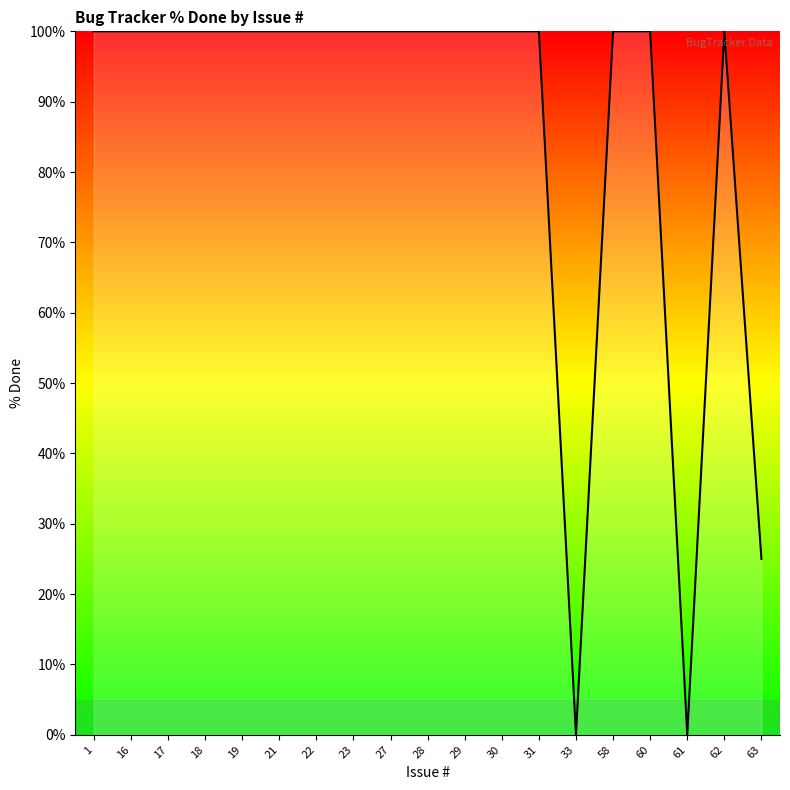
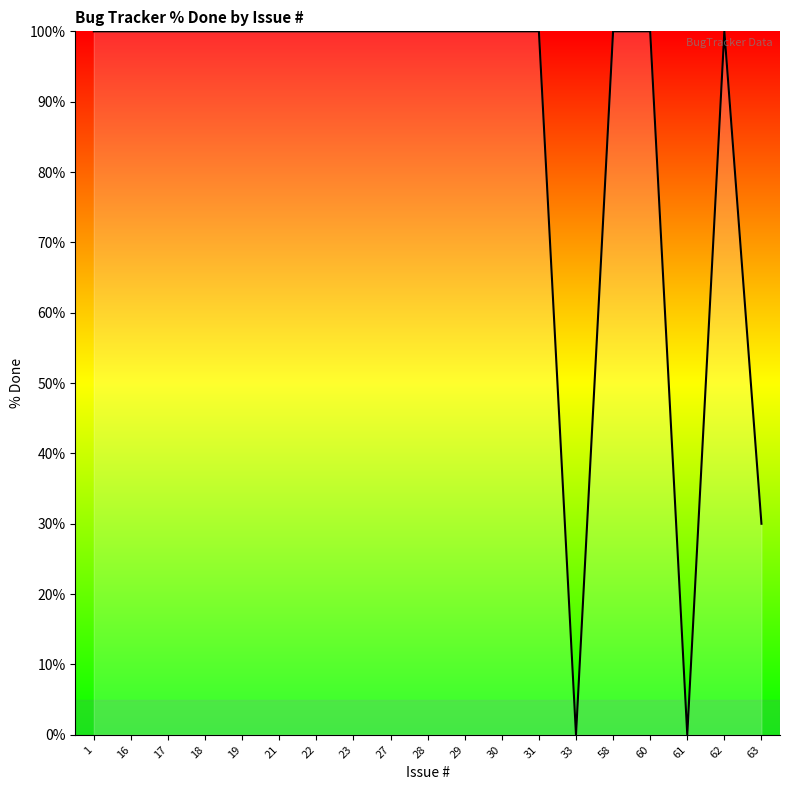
63: 25% -> 30%
